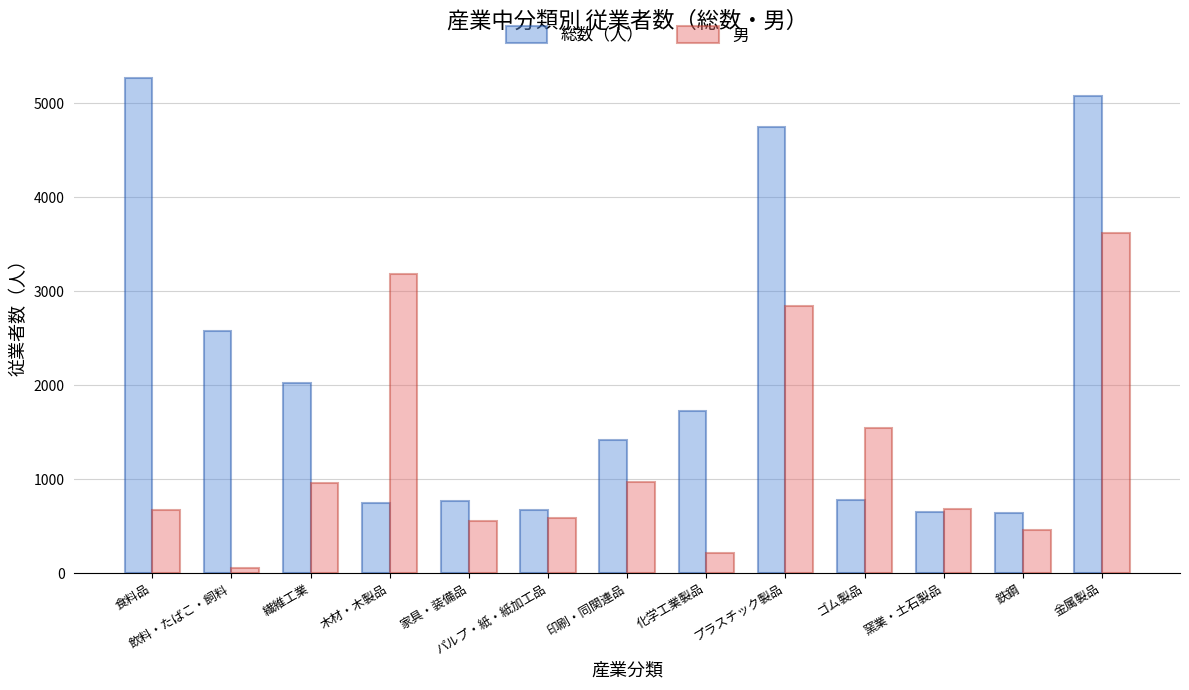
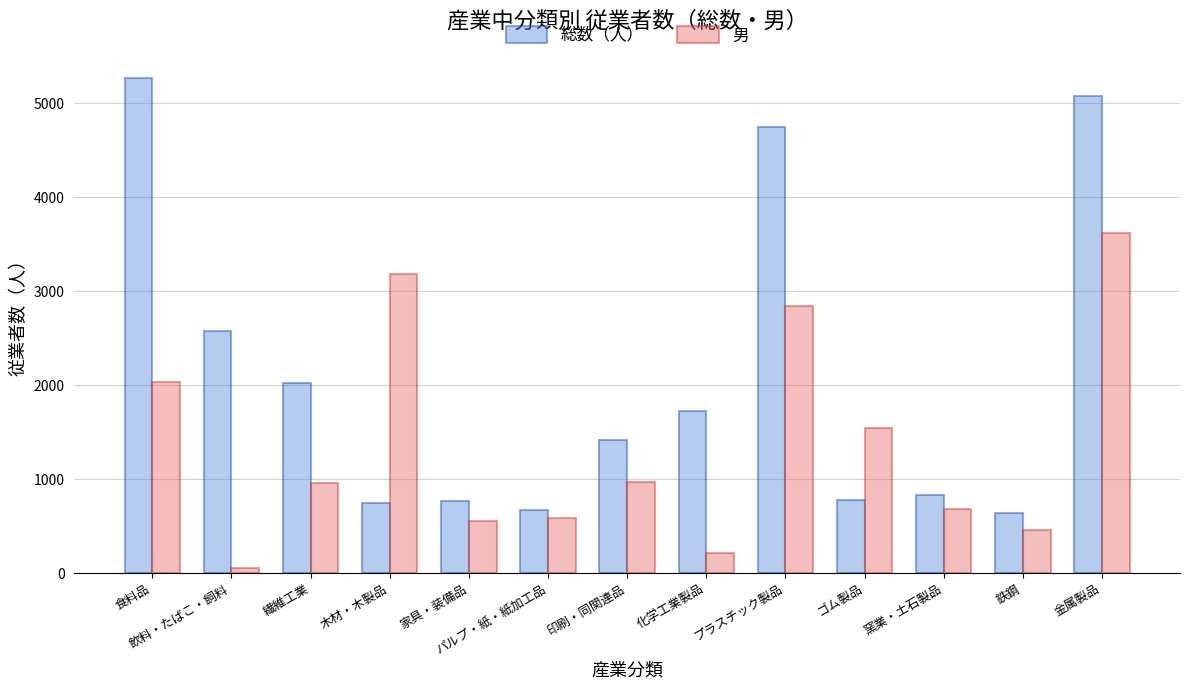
男, 食料品: 700 -> 2000
総数（人）, 窯業・土石製品: 600 -> 800
